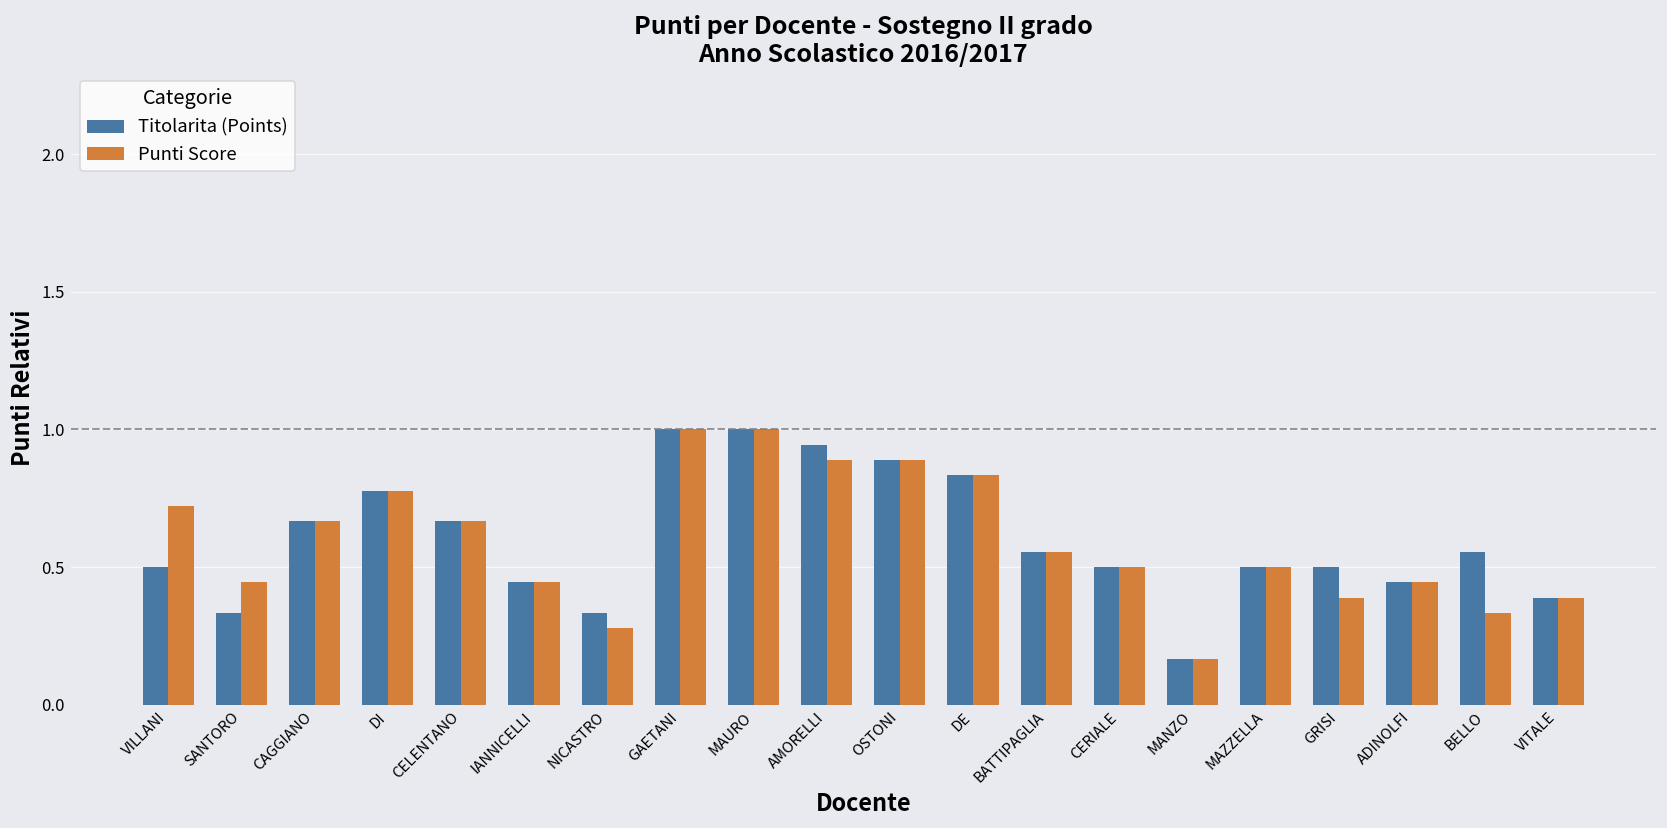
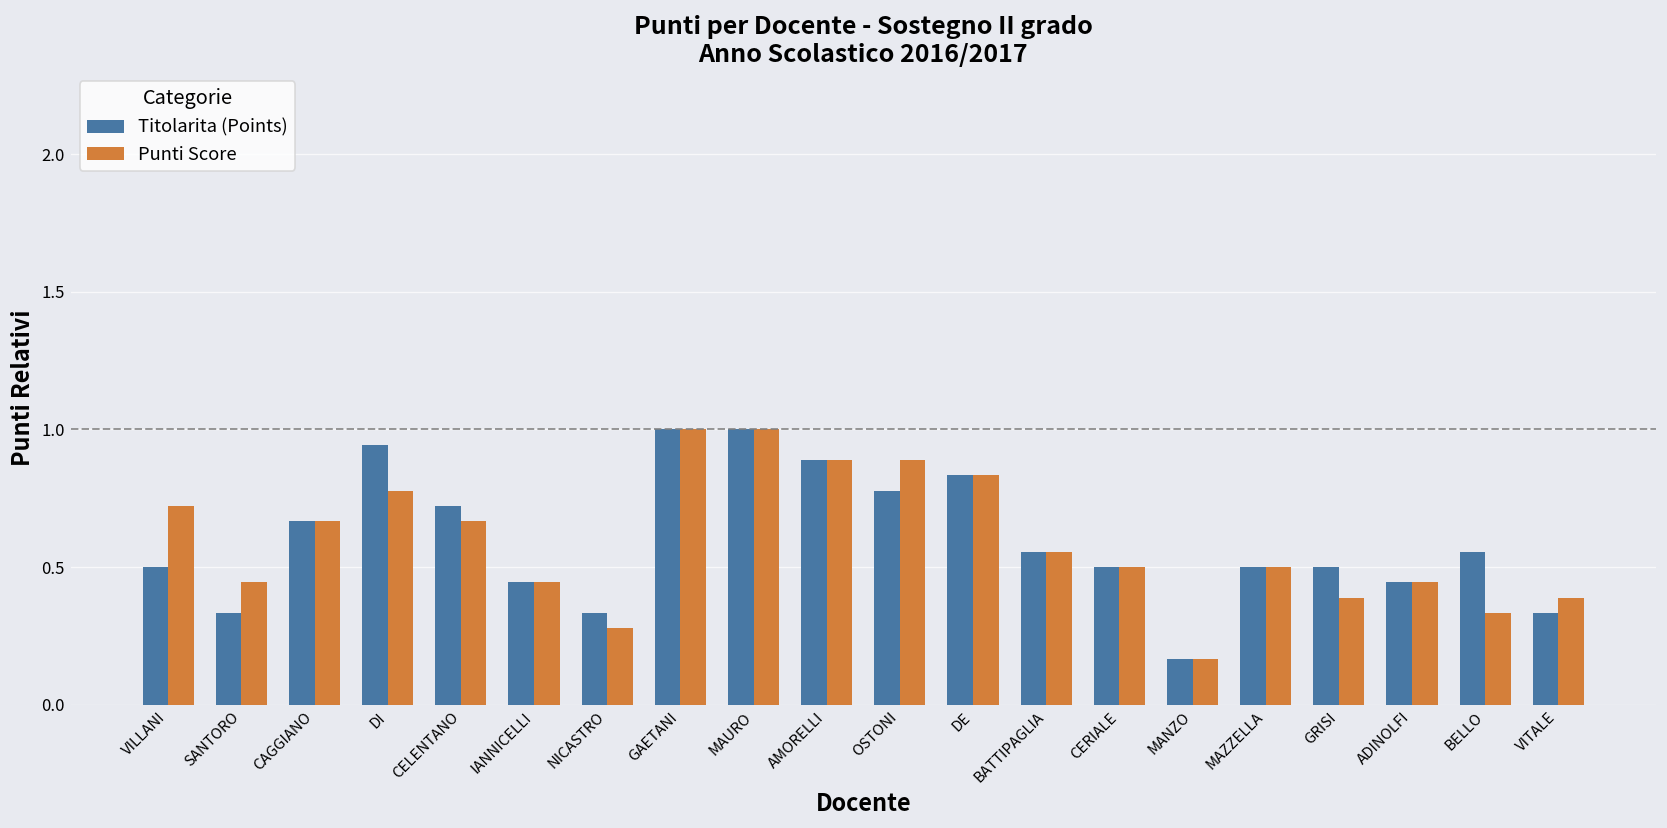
Titolarita (Points), DI: 0.78 -> 0.94
Titolarita (Points), CELENTANO: 0.67 -> 0.72
Titolarita (Points), AMORELLI: 0.94 -> 0.89
Titolarita (Points), OSTONI: 0.89 -> 0.78
Titolarita (Points), VITALE: 0.39 -> 0.33
